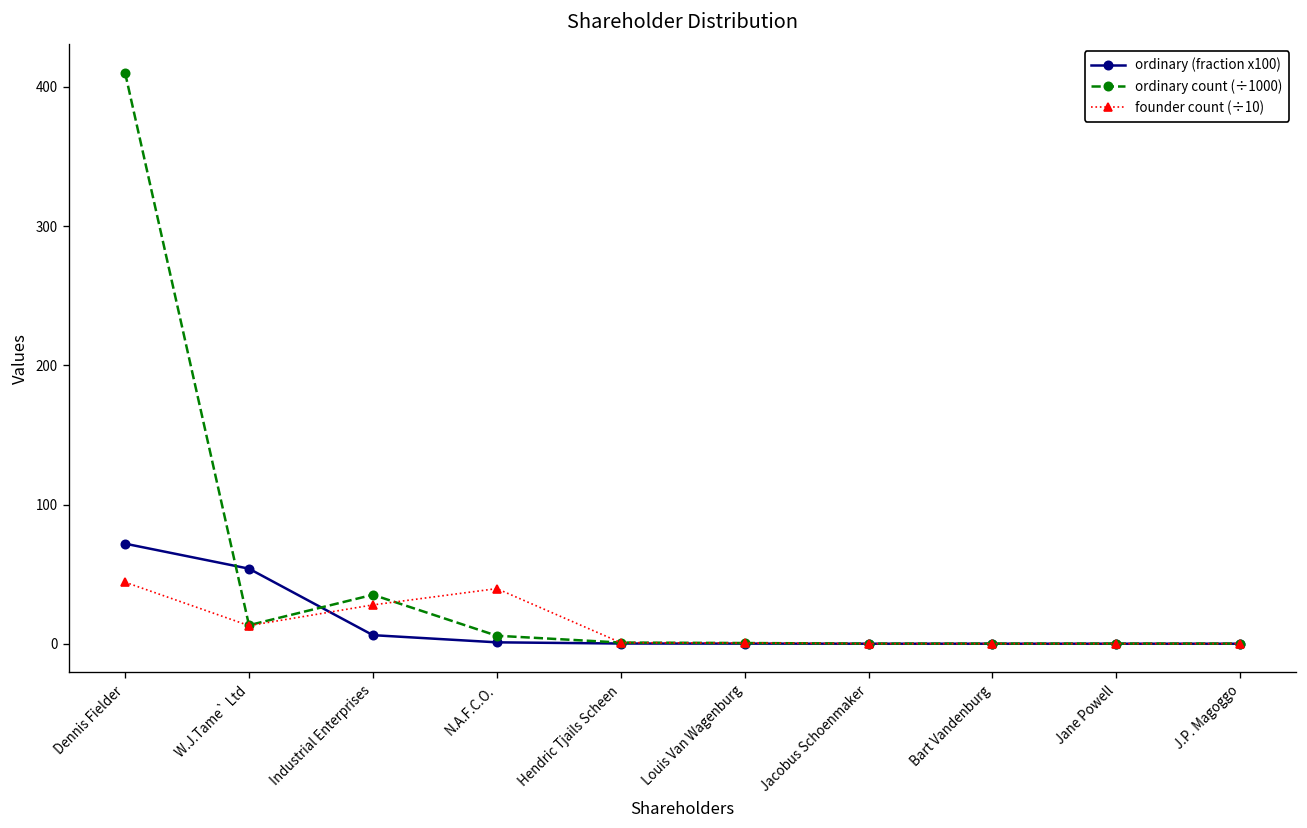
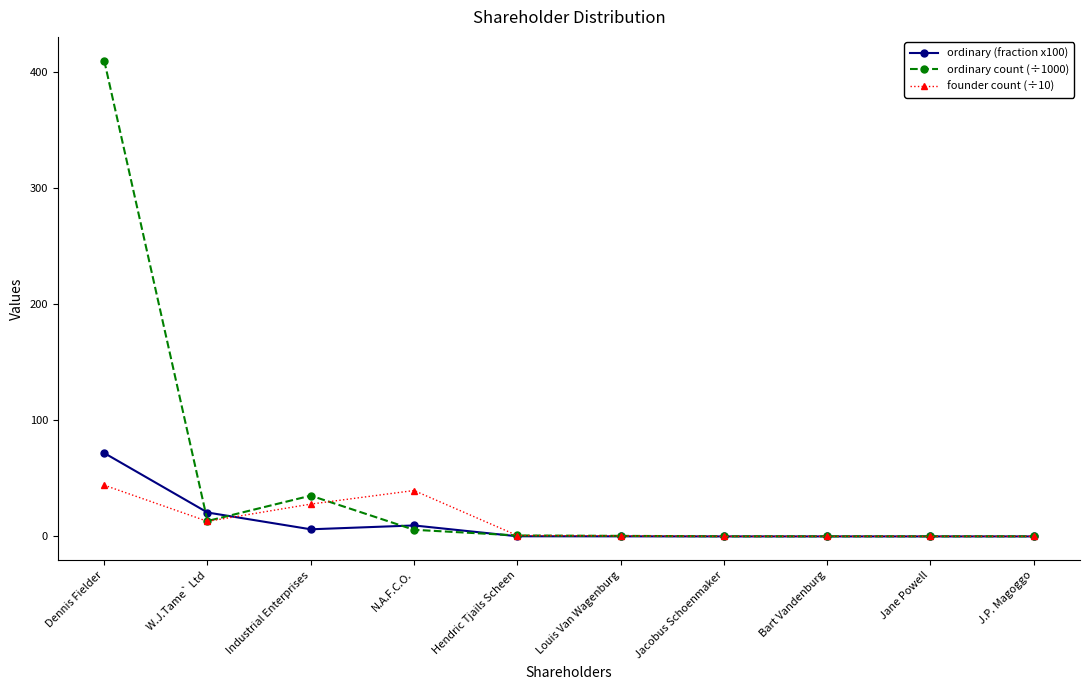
ordinary (fraction x100), W.J.Tame` Ltd: 54 -> 21
ordinary (fraction x100), N.A.F.C.O.: 1 -> 9
